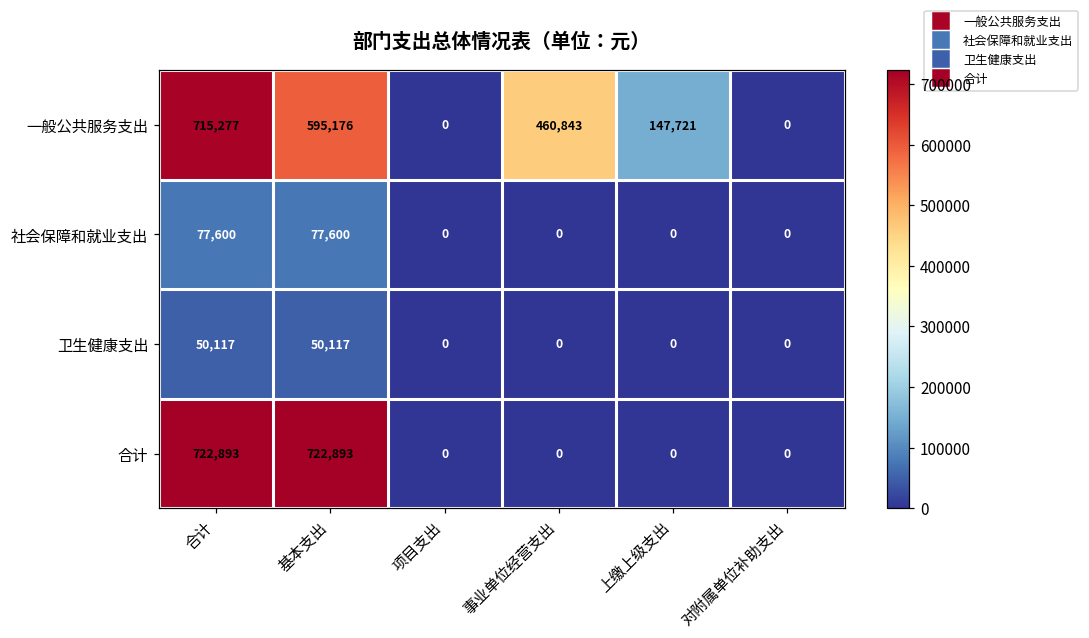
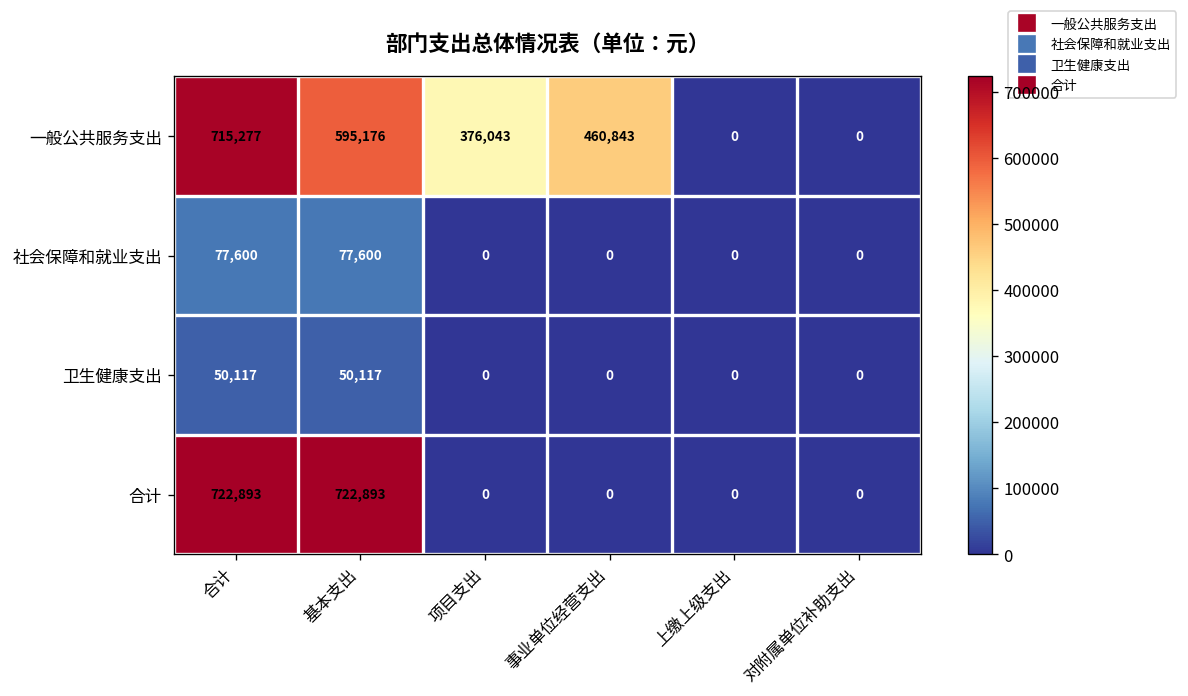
一般公共服务支出, 项目支出: 0 -> 376,043
一般公共服务支出, 上缴上级支出: 147,721 -> 0
